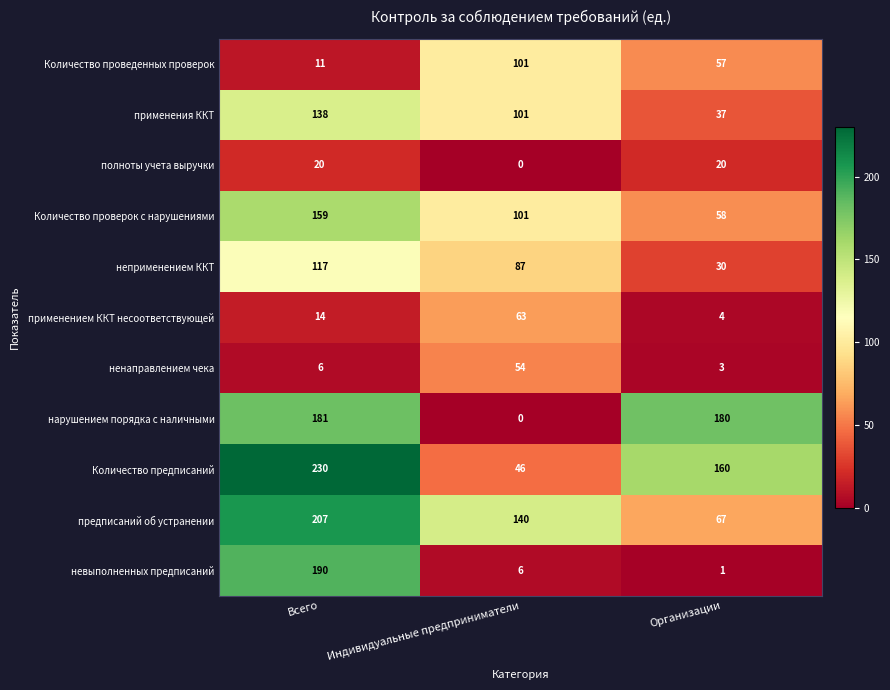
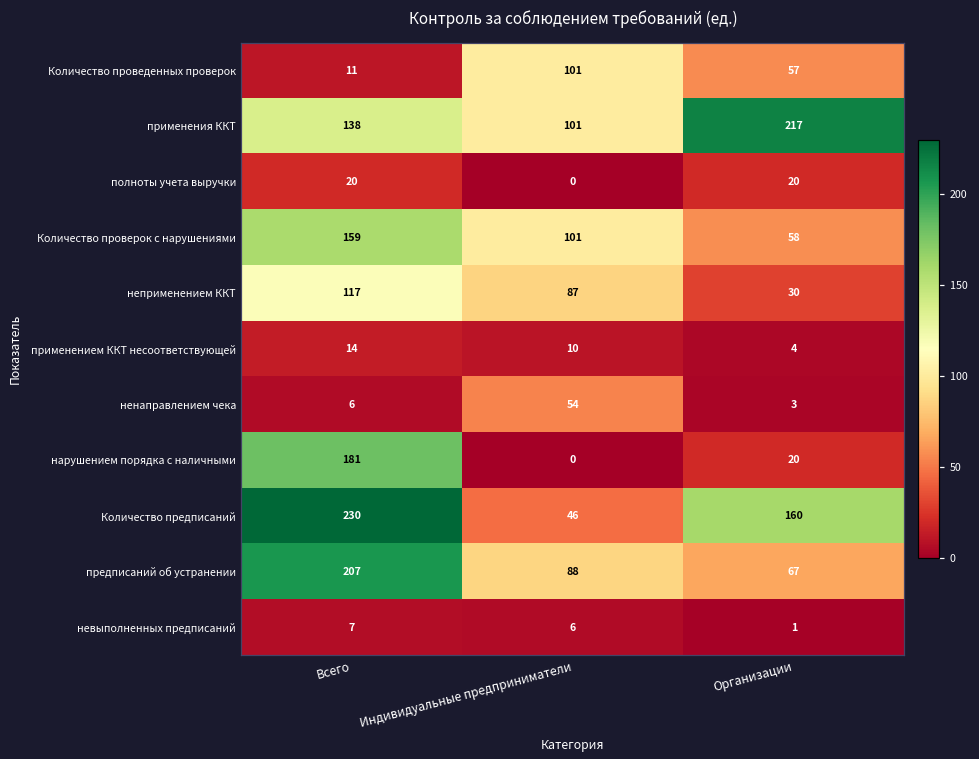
применения ККТ, Организации: 37 -> 217
применением ККТ несоответствующей, Индивидуальные предприниматели: 63 -> 10
нарушением порядка с наличными, Организации: 180 -> 20
предписаний об устранении, Индивидуальные предприниматели: 140 -> 88
невыполненных предписаний, Всего: 190 -> 7
